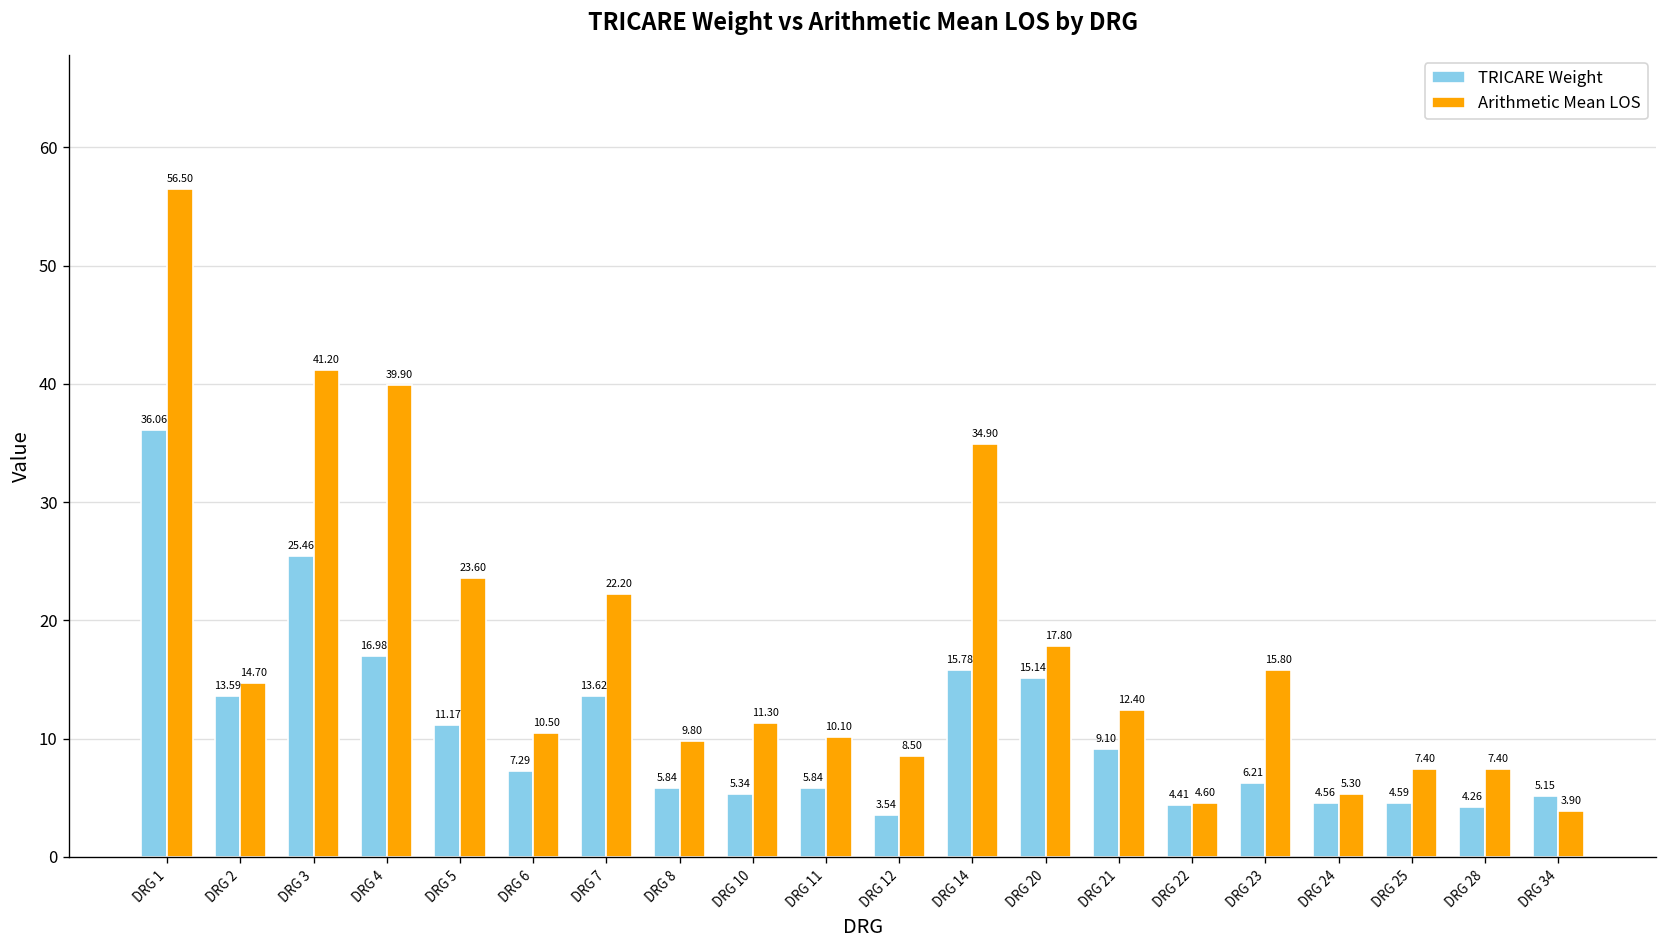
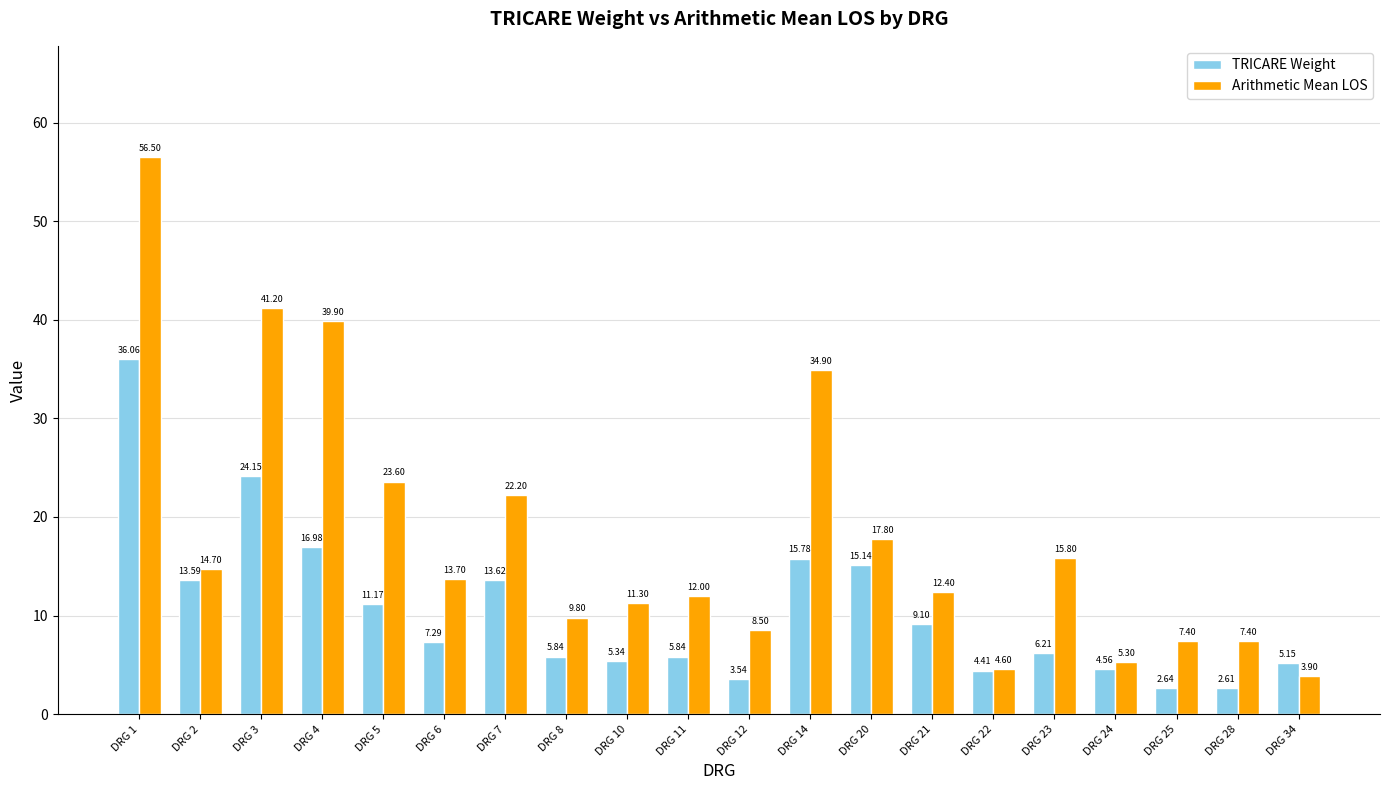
TRICARE Weight, DRG 3: 25.46 -> 24.15
Arithmetic Mean LOS, DRG 6: 10.50 -> 13.70
Arithmetic Mean LOS, DRG 11: 10.10 -> 12.00
TRICARE Weight, DRG 25: 4.59 -> 2.64
TRICARE Weight, DRG 28: 4.26 -> 2.61
